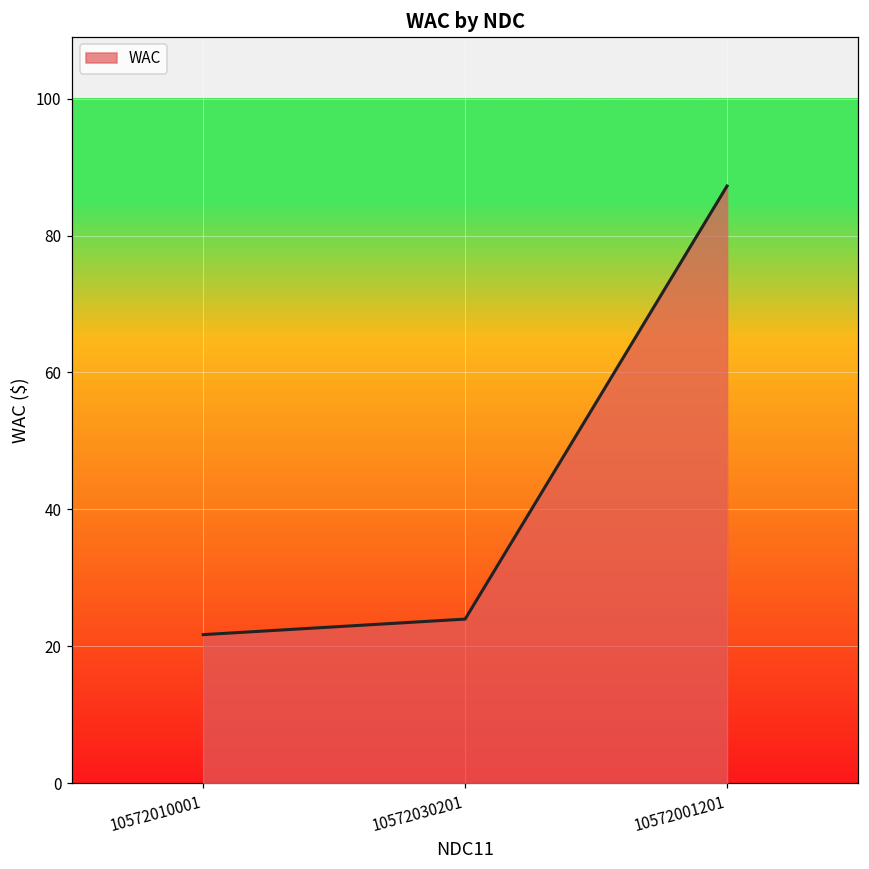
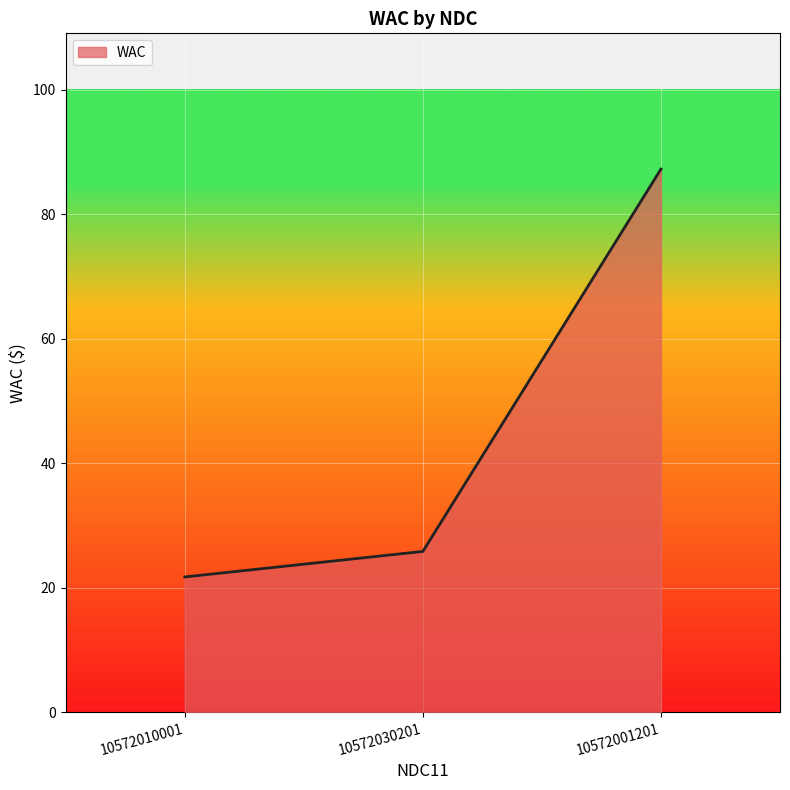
10572030201: 24 -> 26
